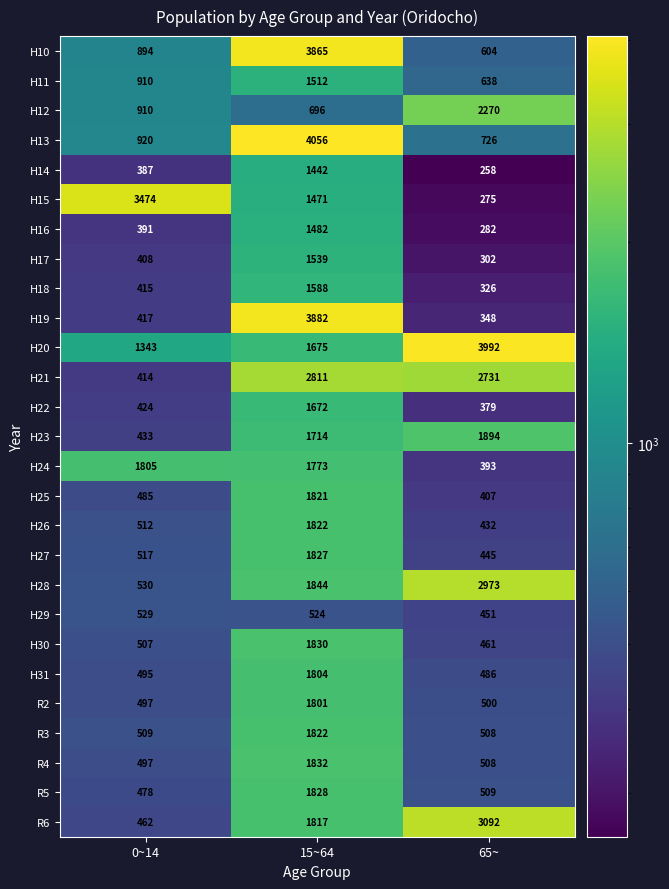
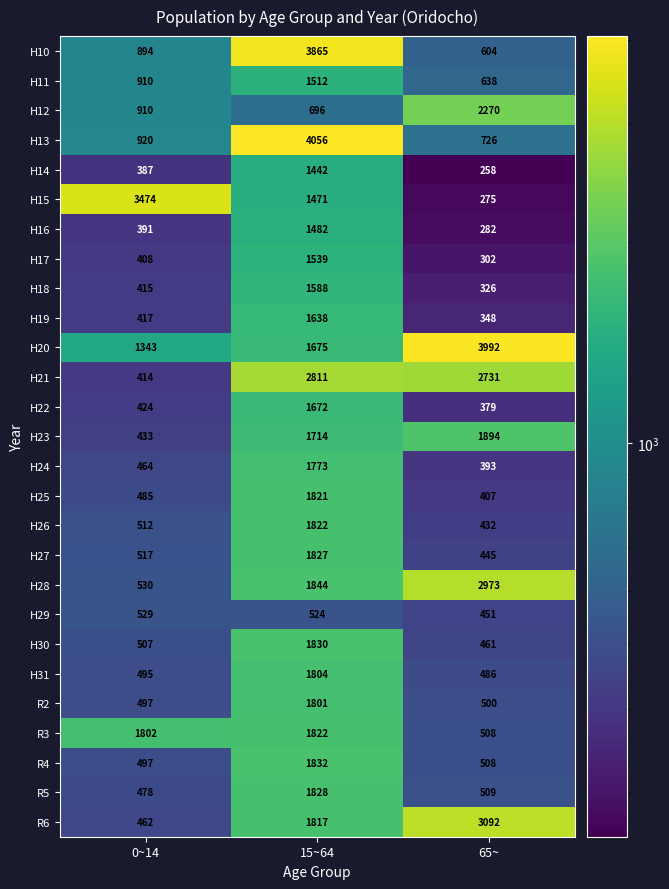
H19, 15~64: 3882 -> 1638
H24, 0~14: 1805 -> 464
R3, 0~14: 509 -> 1802
